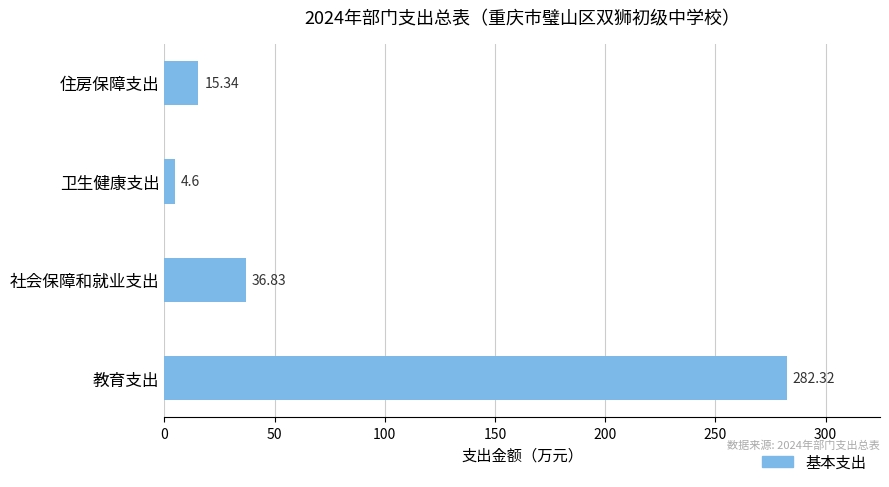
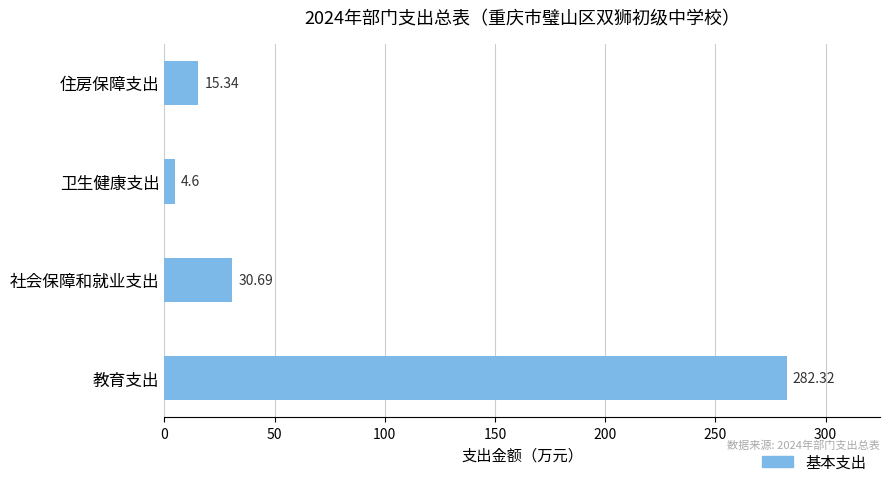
社会保障和就业支出: 36.83 -> 30.69
